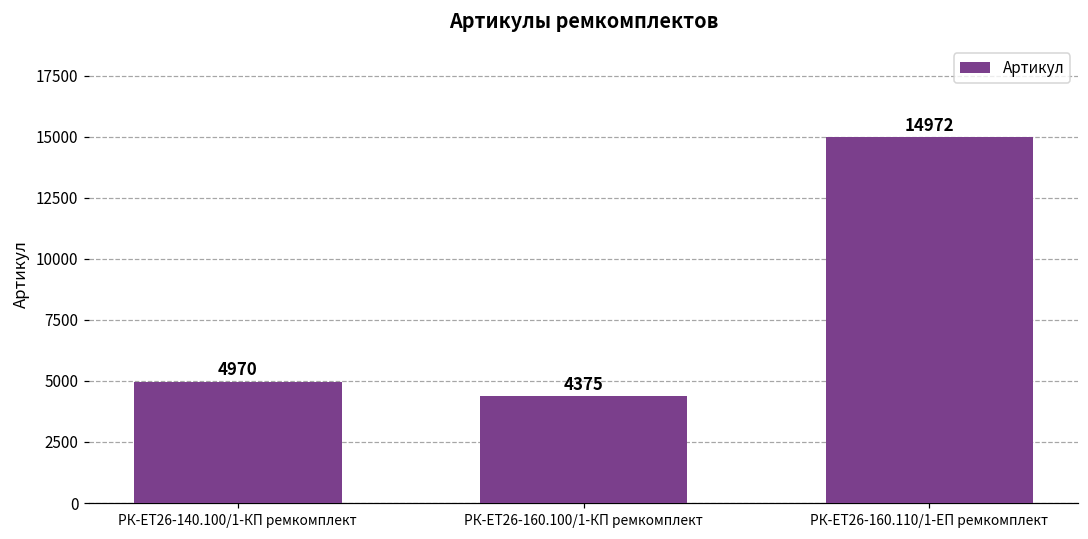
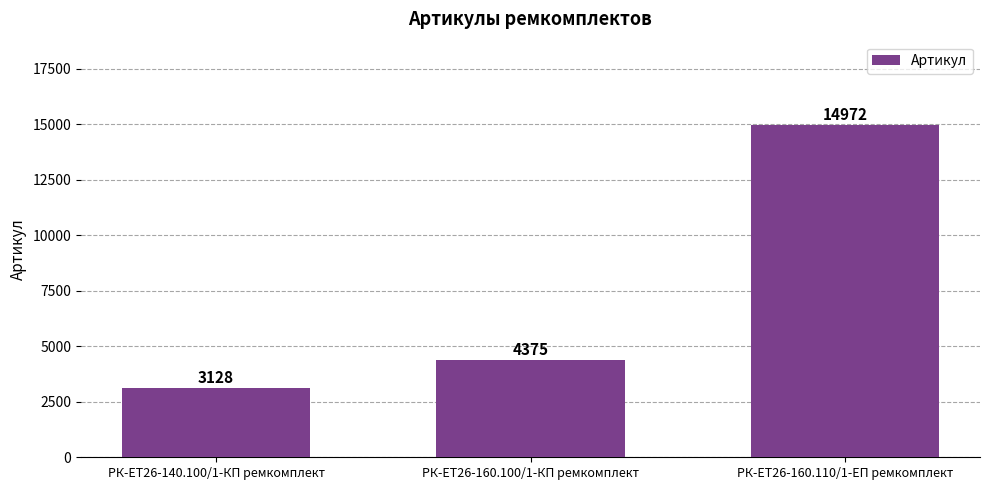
РК-ЕТ26-140.100/1-КП ремкомплект: 4970 -> 3128
